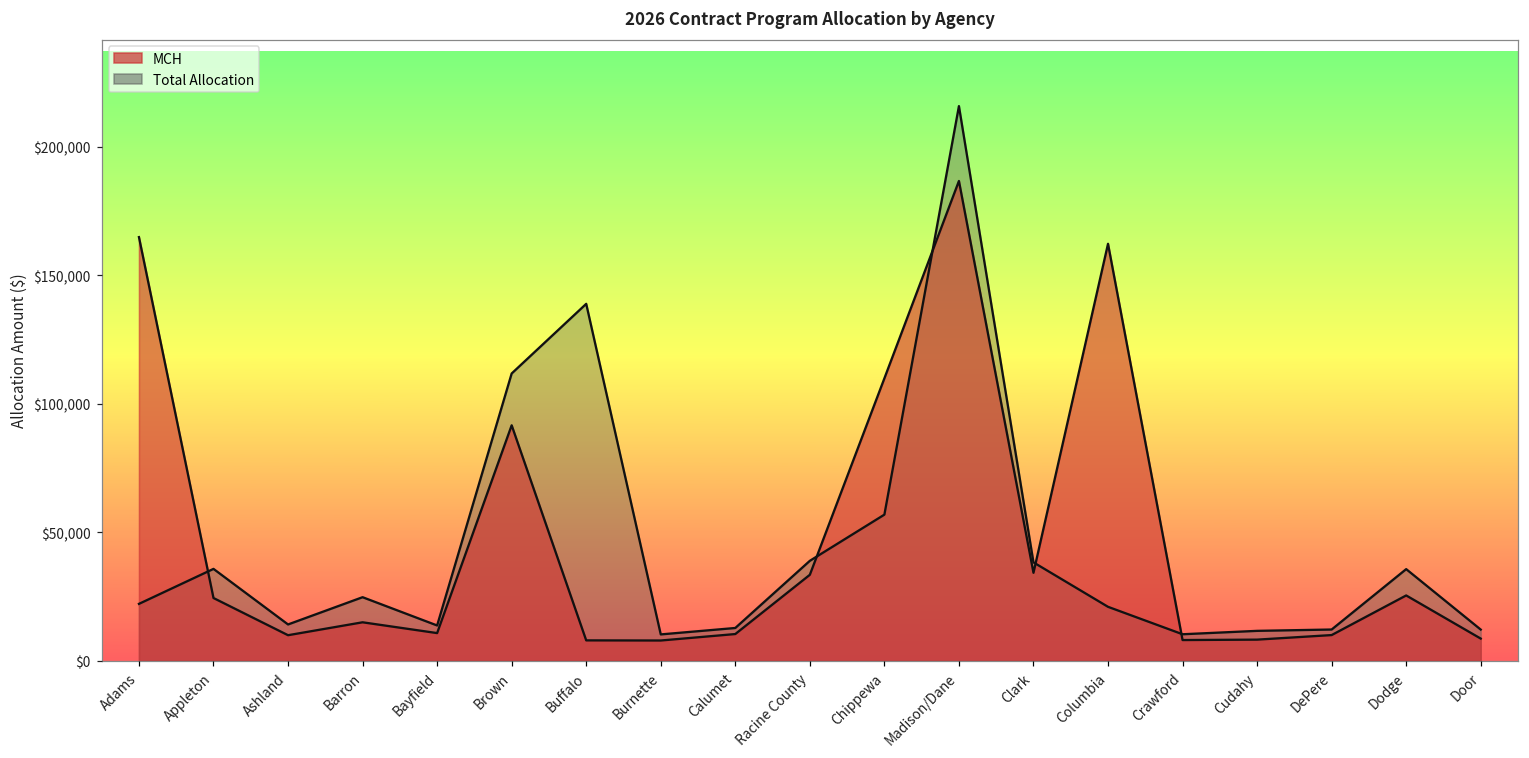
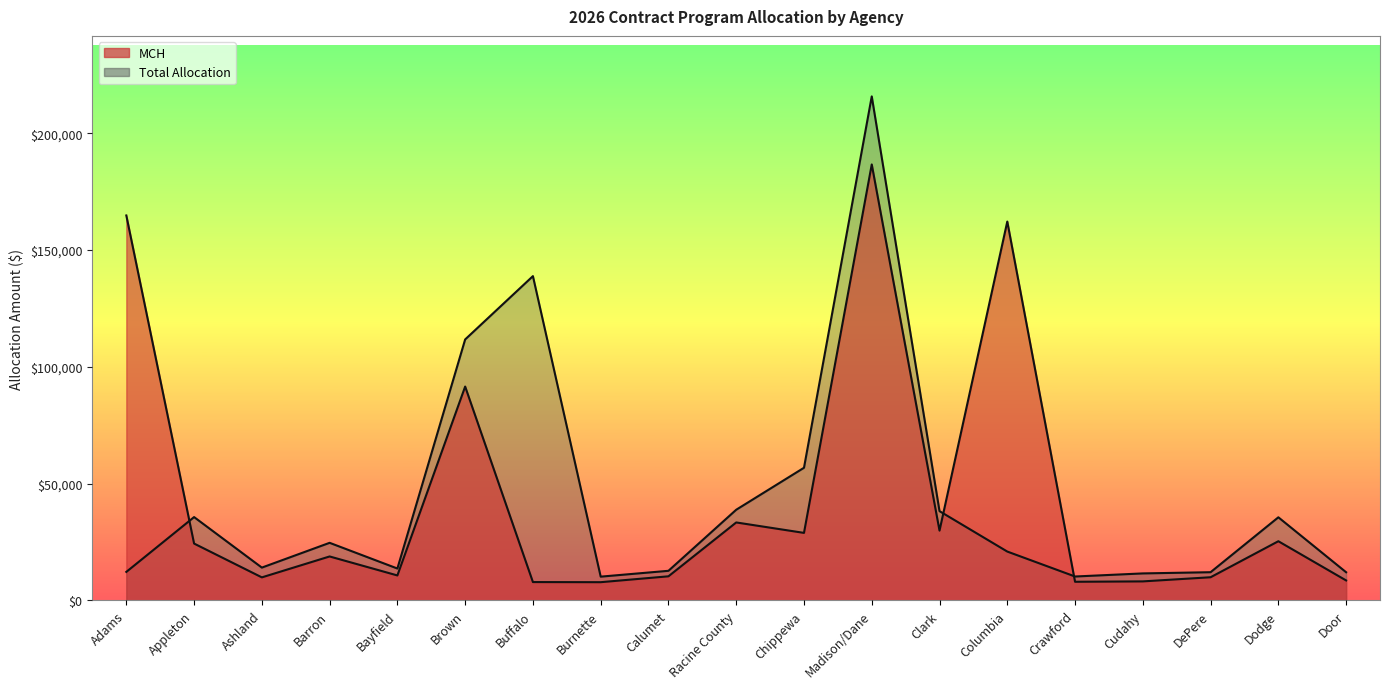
Total Allocation, Adams: $22,000 -> $12,000
MCH, Barron: $15,000 -> $19,000
MCH, Chippewa: $110,000 -> $29,000
MCH, Clark: $34,000 -> $30,000
